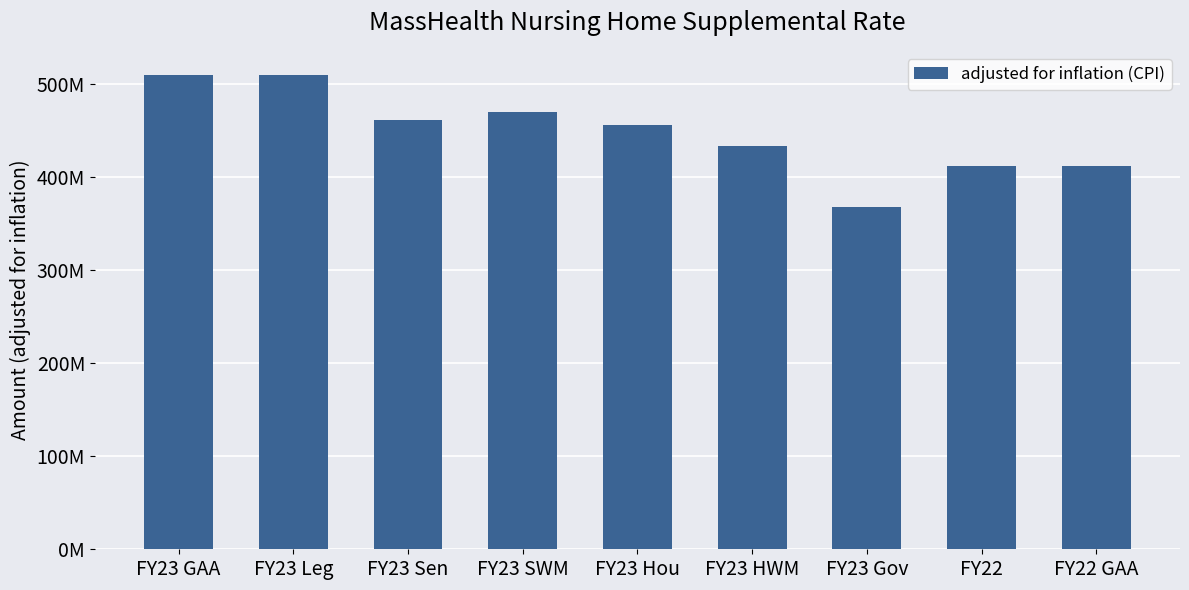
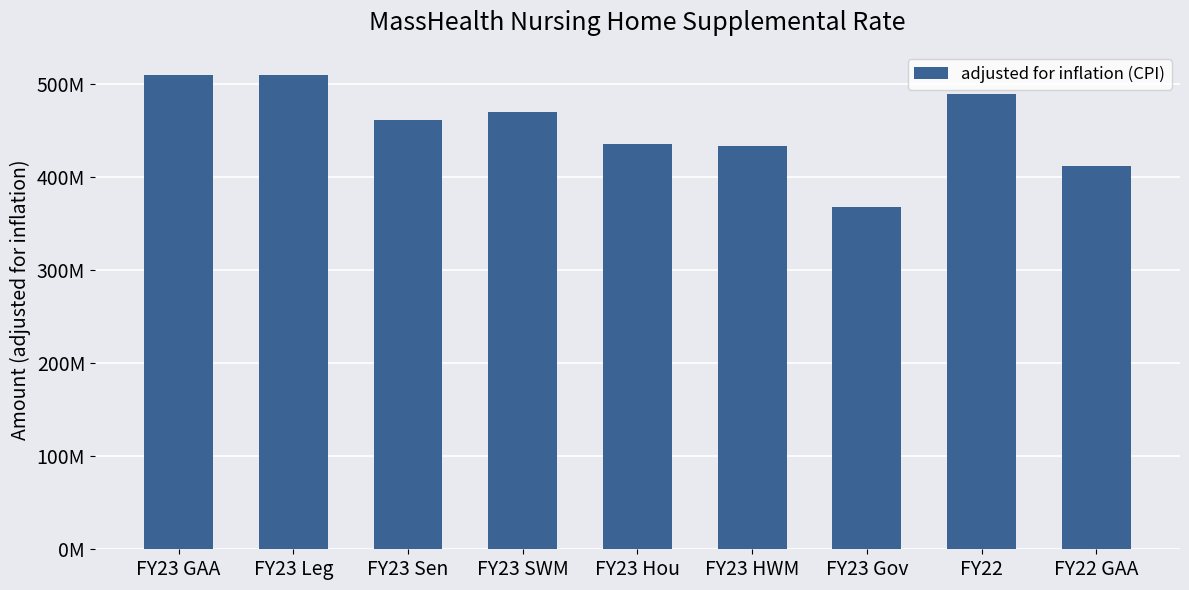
FY23 Hou: 460000000 -> 440000000
FY22: 410000000 -> 490000000
